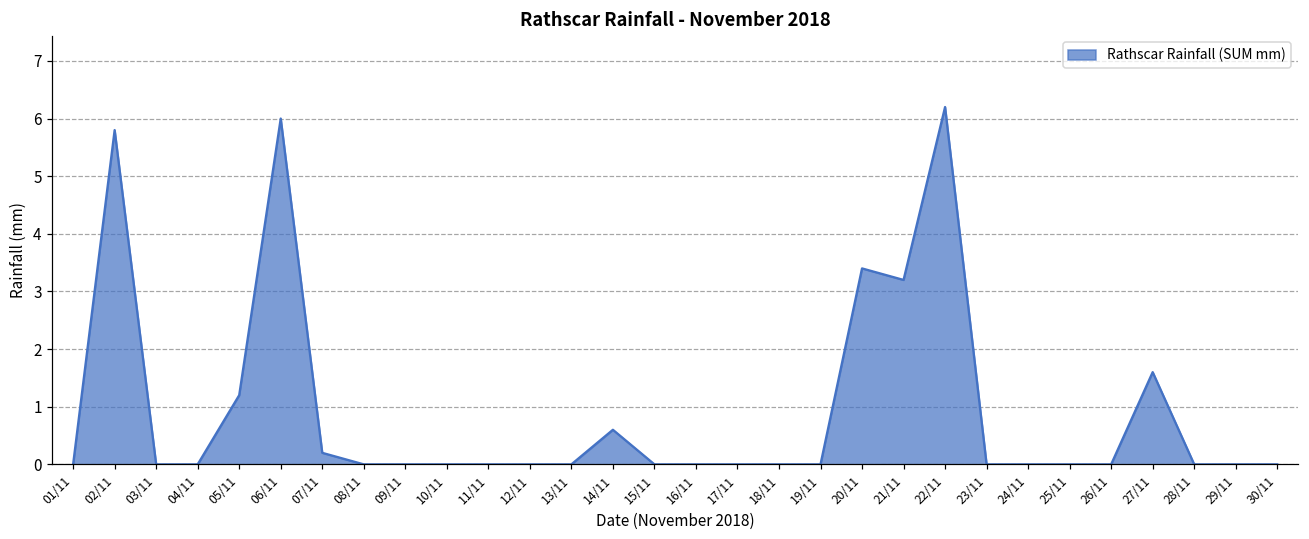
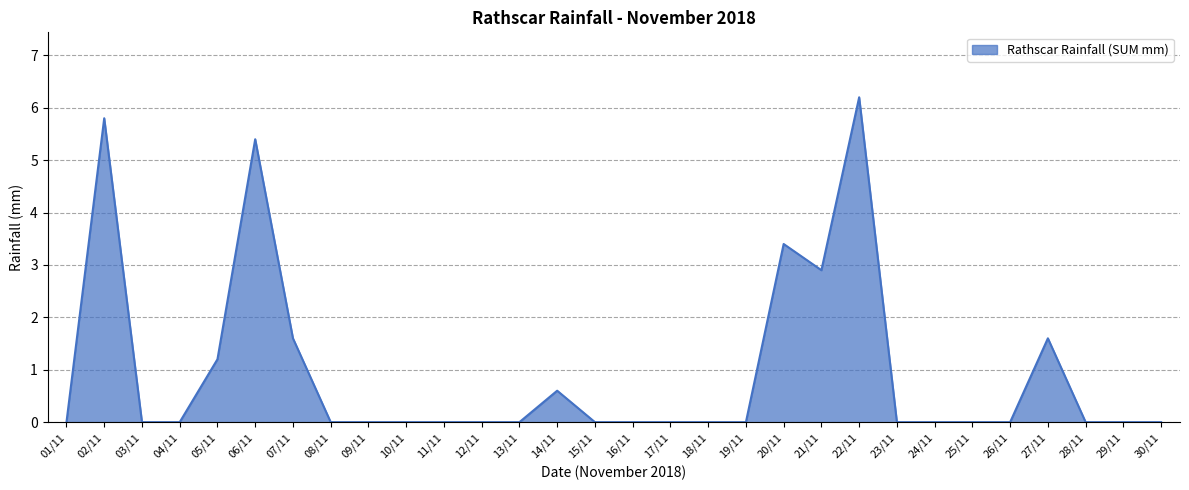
06/11: 6.0 -> 5.4
07/11: 0.2 -> 1.6
21/11: 3.2 -> 2.9
